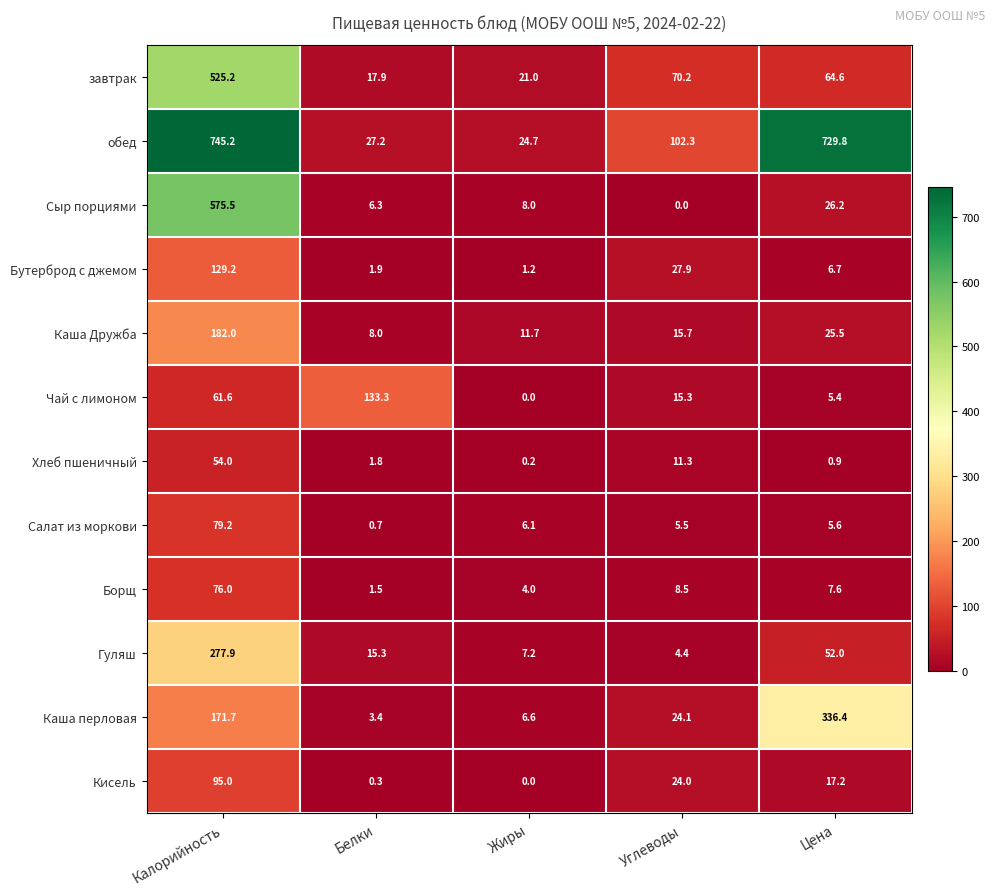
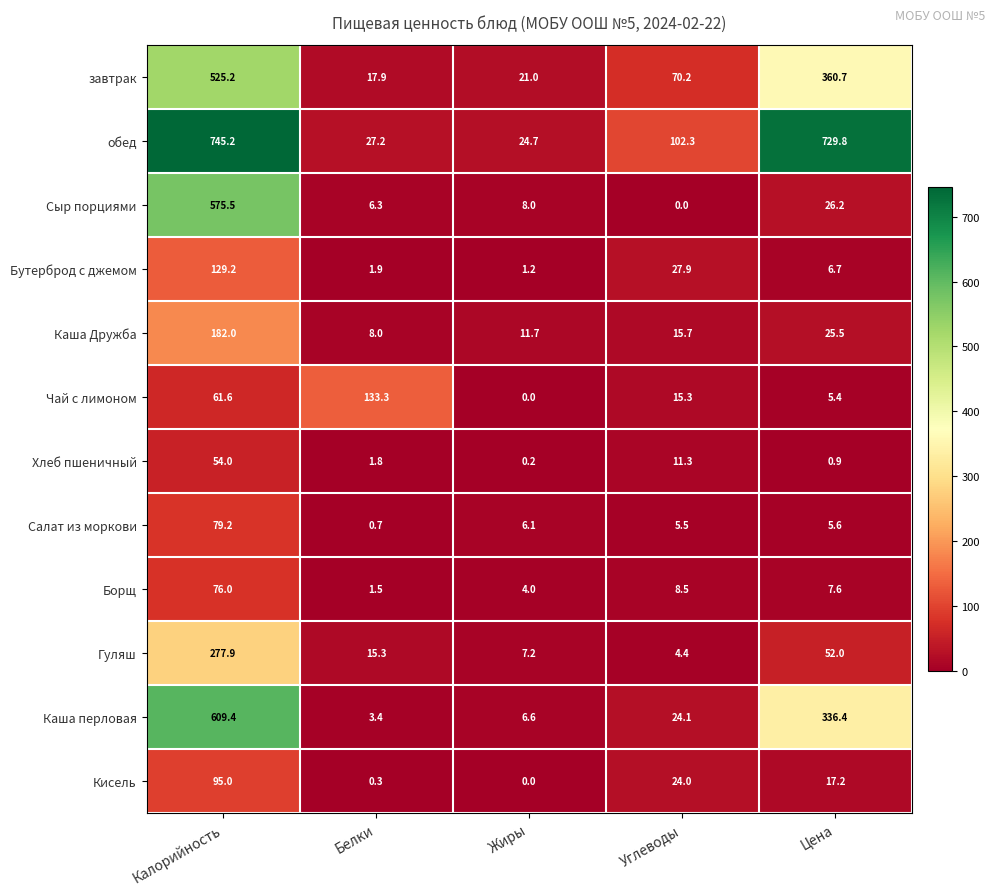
завтрак, Цена: 64.6 -> 360.7
Каша перловая, Калорийность: 171.7 -> 609.4
